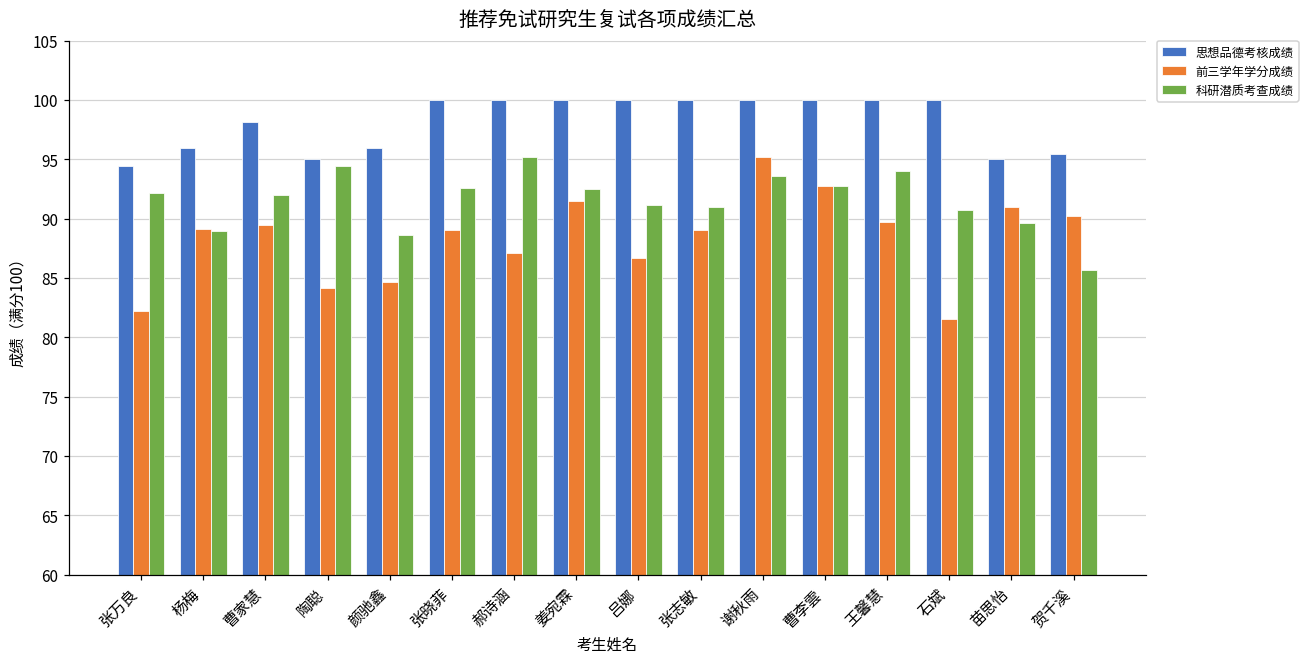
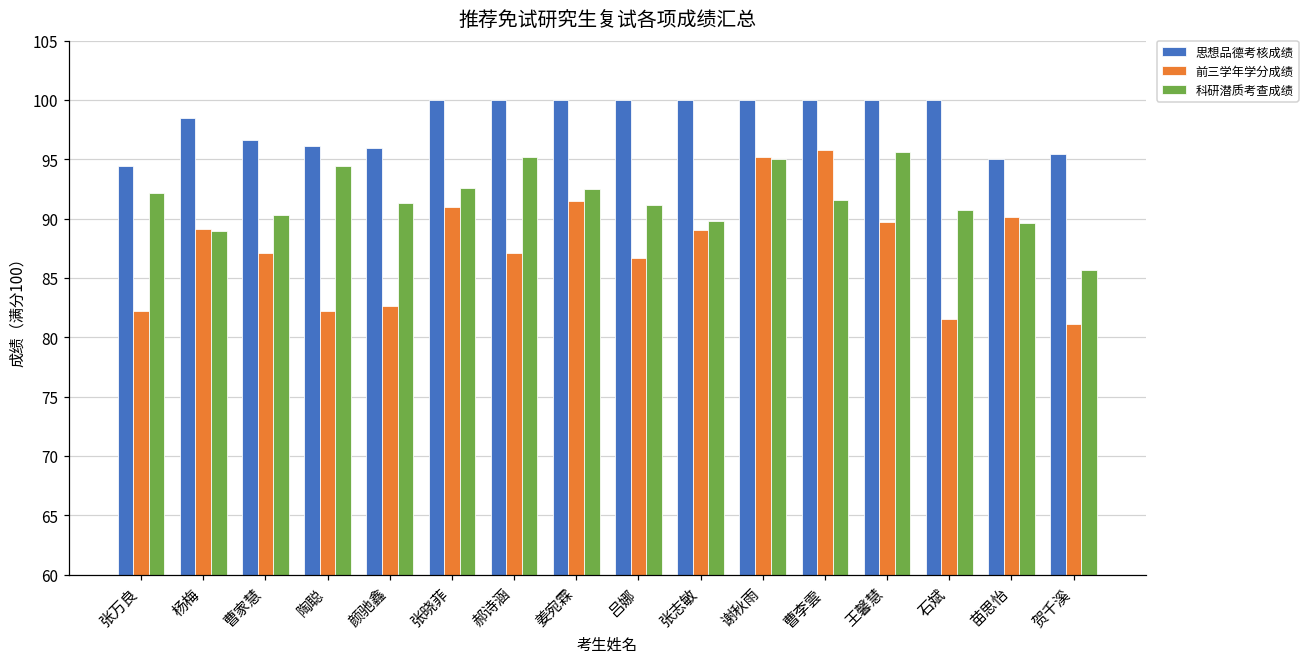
思想品德考核成绩, 杨梅: 96.0 -> 98.5
思想品德考核成绩, 曹家慧: 98.1 -> 96.7
前三学年学分成绩, 曹家慧: 89.5 -> 87.1
科研潜质考查成绩, 曹家慧: 92.0 -> 90.3
思想品德考核成绩, 陶聪: 95.0 -> 96.2
前三学年学分成绩, 陶聪: 84.2 -> 82.2
前三学年学分成绩, 颜驰鑫: 84.7 -> 82.6
科研潜质考查成绩, 颜驰鑫: 88.6 -> 91.3
前三学年学分成绩, 张晓菲: 89.1 -> 91.0
科研潜质考查成绩, 张志敏: 91.0 -> 89.8
科研潜质考查成绩, 谢秋雨: 93.6 -> 95.0
前三学年学分成绩, 曹李雲: 92.8 -> 95.8
科研潜质考查成绩, 曹李雲: 92.8 -> 91.6
科研潜质考查成绩, 王馨慧: 94.0 -> 95.6
前三学年学分成绩, 苗思怡: 91.0 -> 90.1
前三学年学分成绩, 贺千溪: 90.2 -> 81.1
